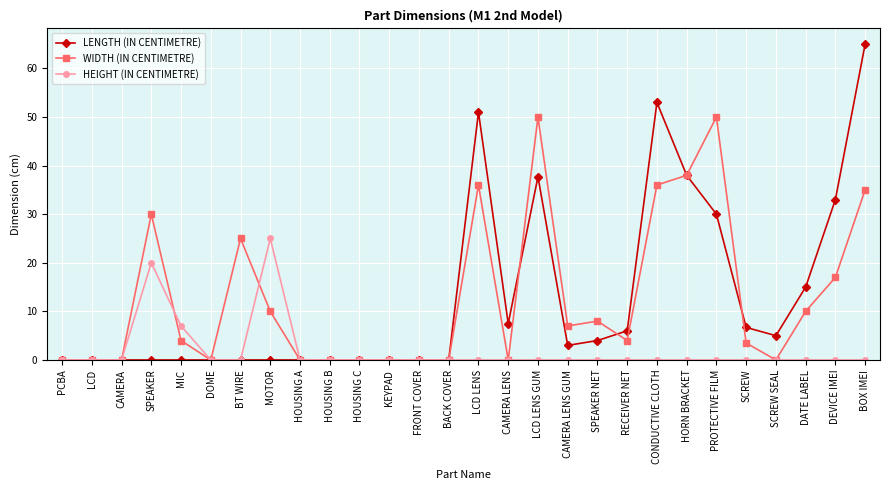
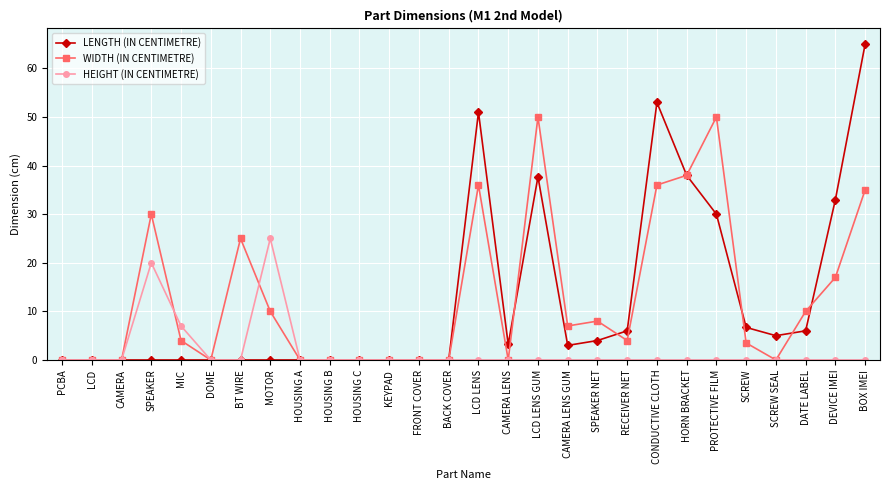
LENGTH (IN CENTIMETRE), CAMERA LENS: 8 -> 3
LENGTH (IN CENTIMETRE), DATE LABEL: 15 -> 6
